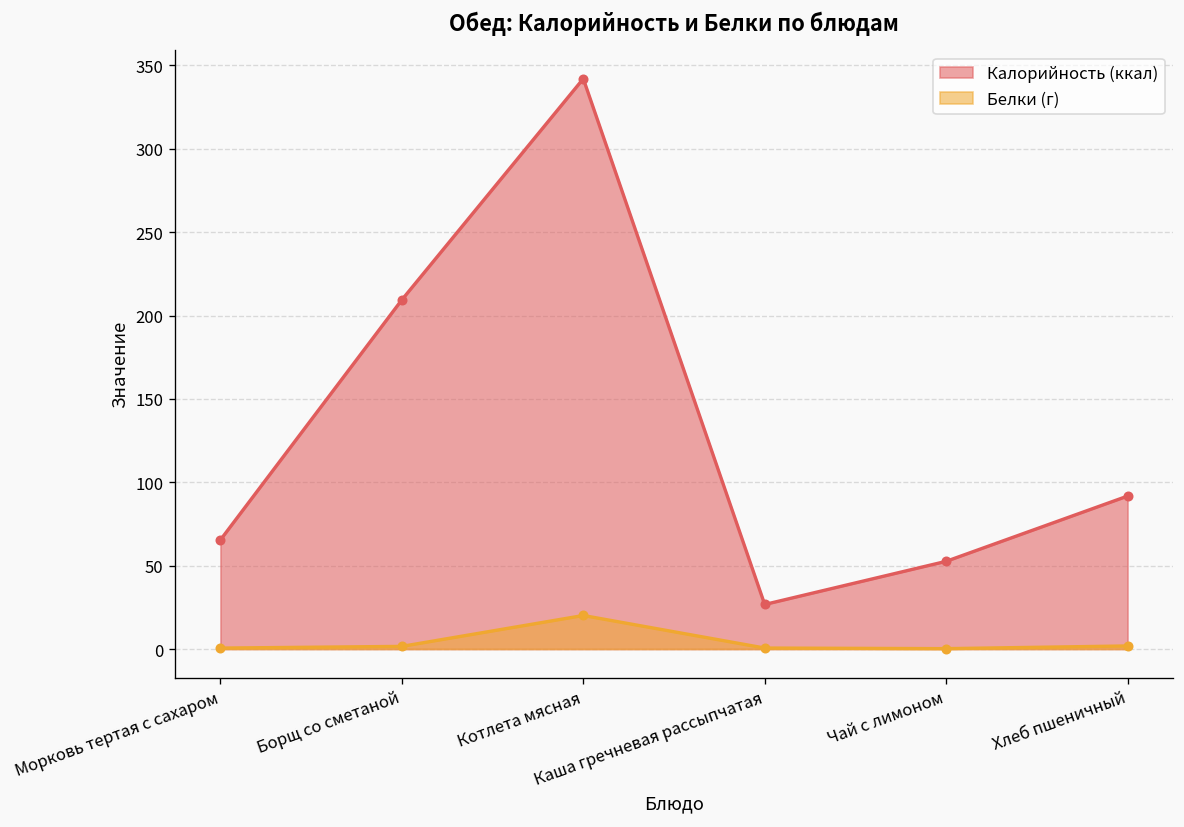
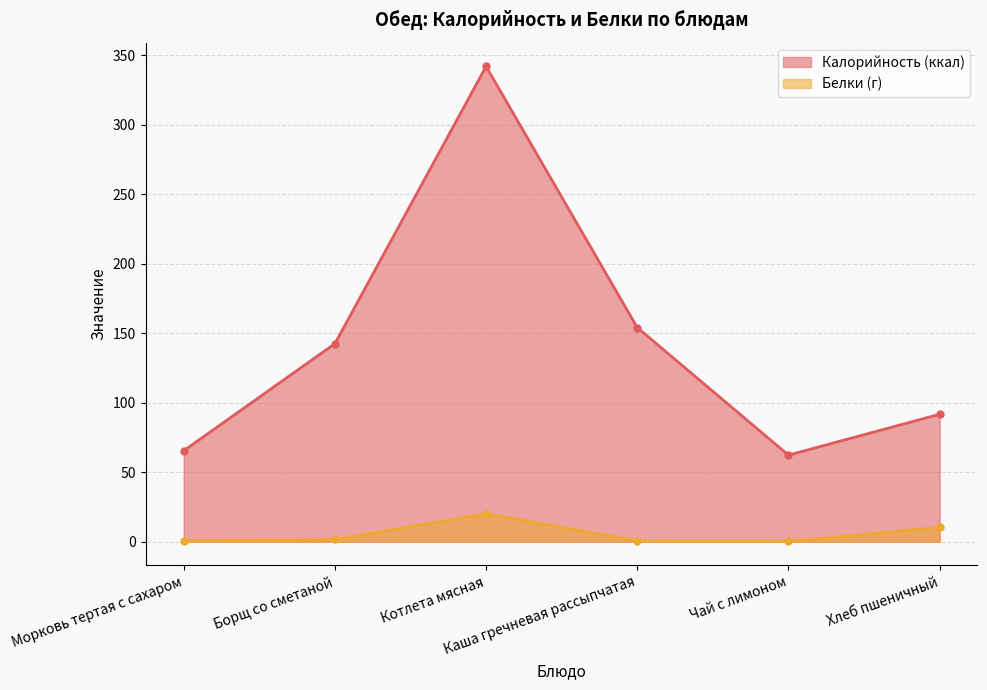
Калорийность (ккал), Борщ со сметаной: 209 -> 143
Калорийность (ккал), Каша гречневая рассыпчатая: 27 -> 154
Калорийность (ккал), Чай с лимоном: 53 -> 62
Белки (г), Хлеб пшеничный: 2 -> 10
